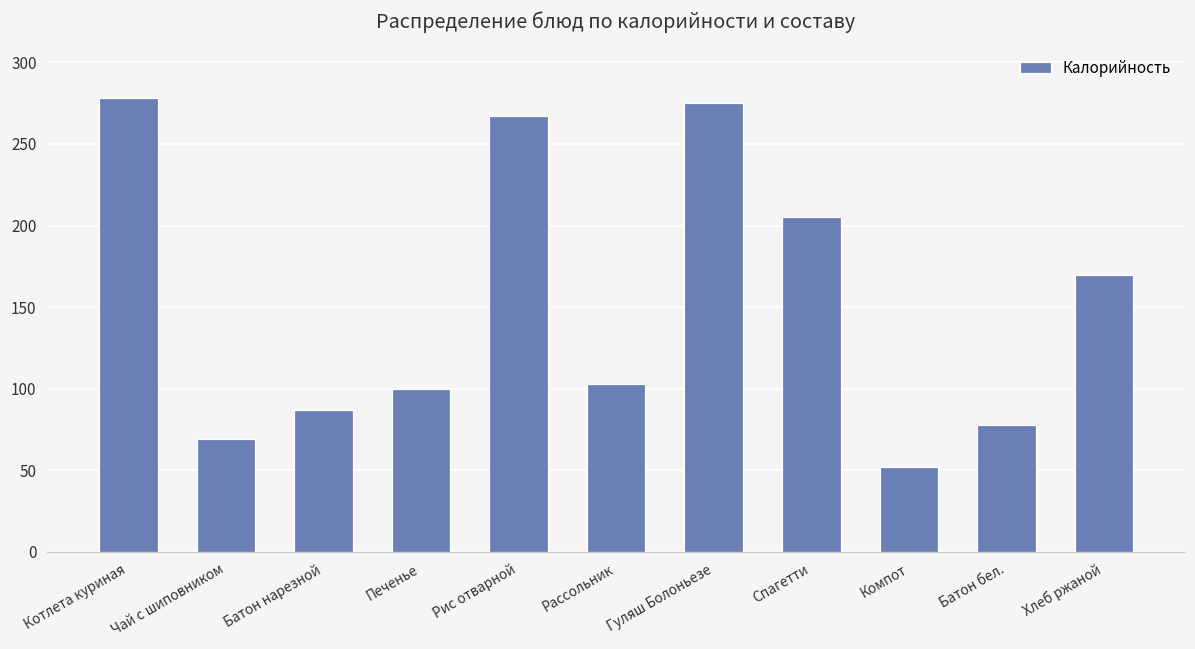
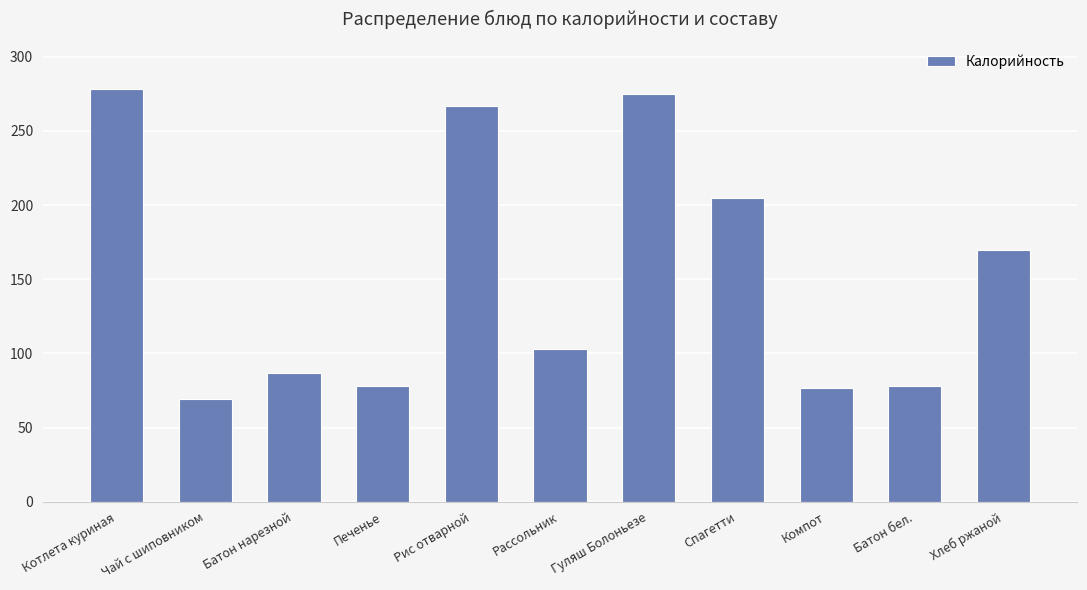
Печенье: 100 -> 78
Компот: 52 -> 77
